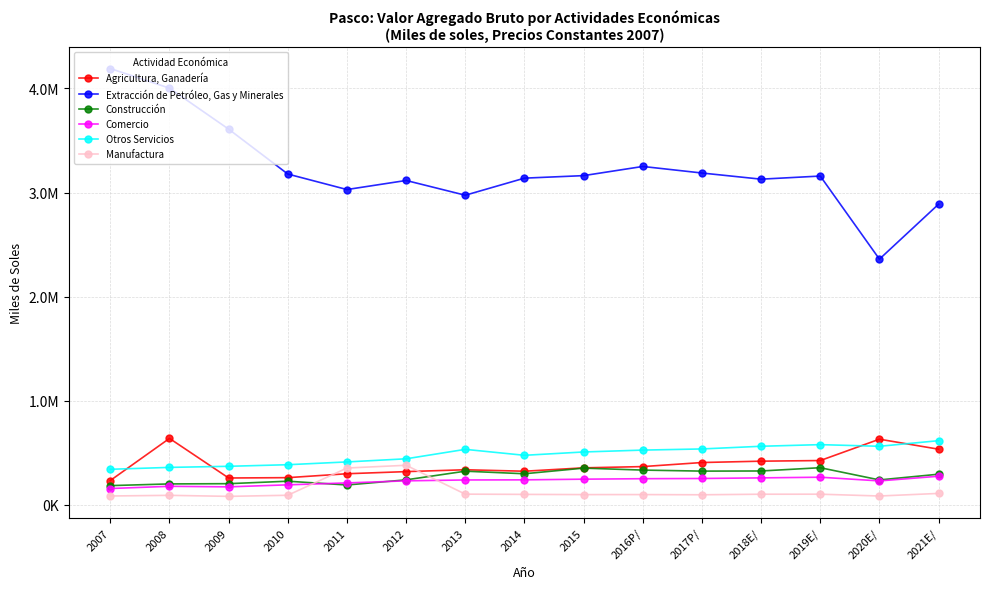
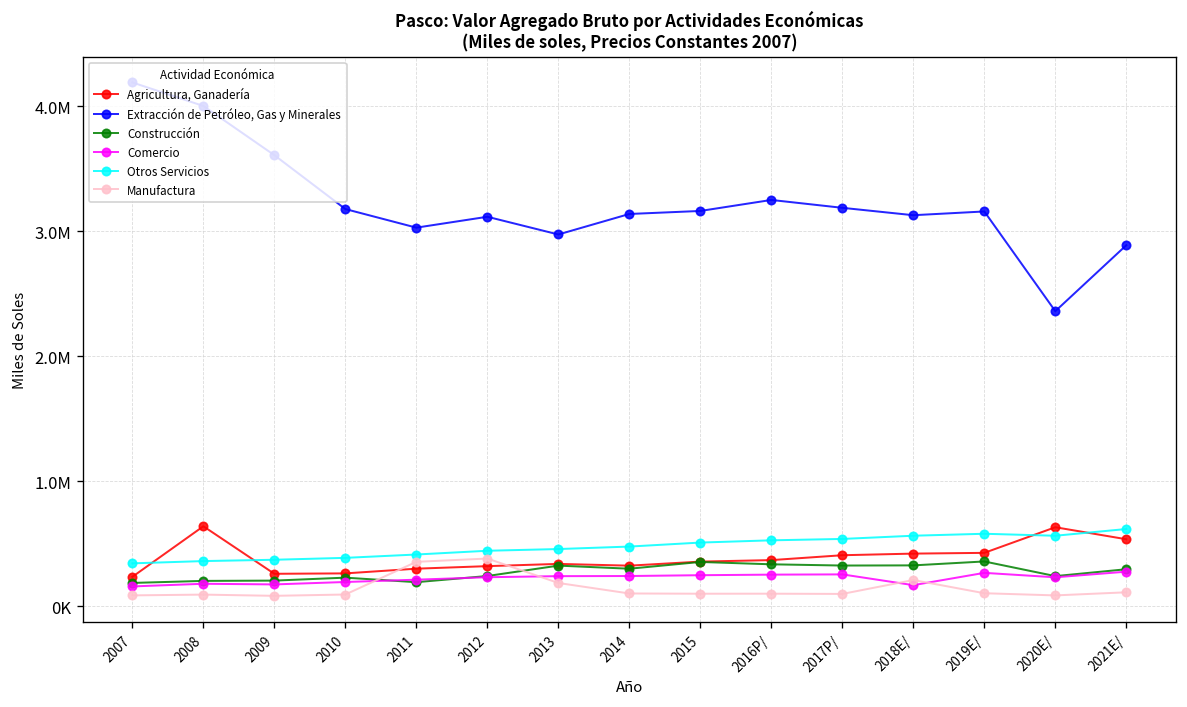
Otros Servicios, 2013: 530000 -> 460000
Manufactura, 2013: 100000 -> 180000
Comercio, 2018E/: 260000 -> 170000
Manufactura, 2018E/: 100000 -> 210000
